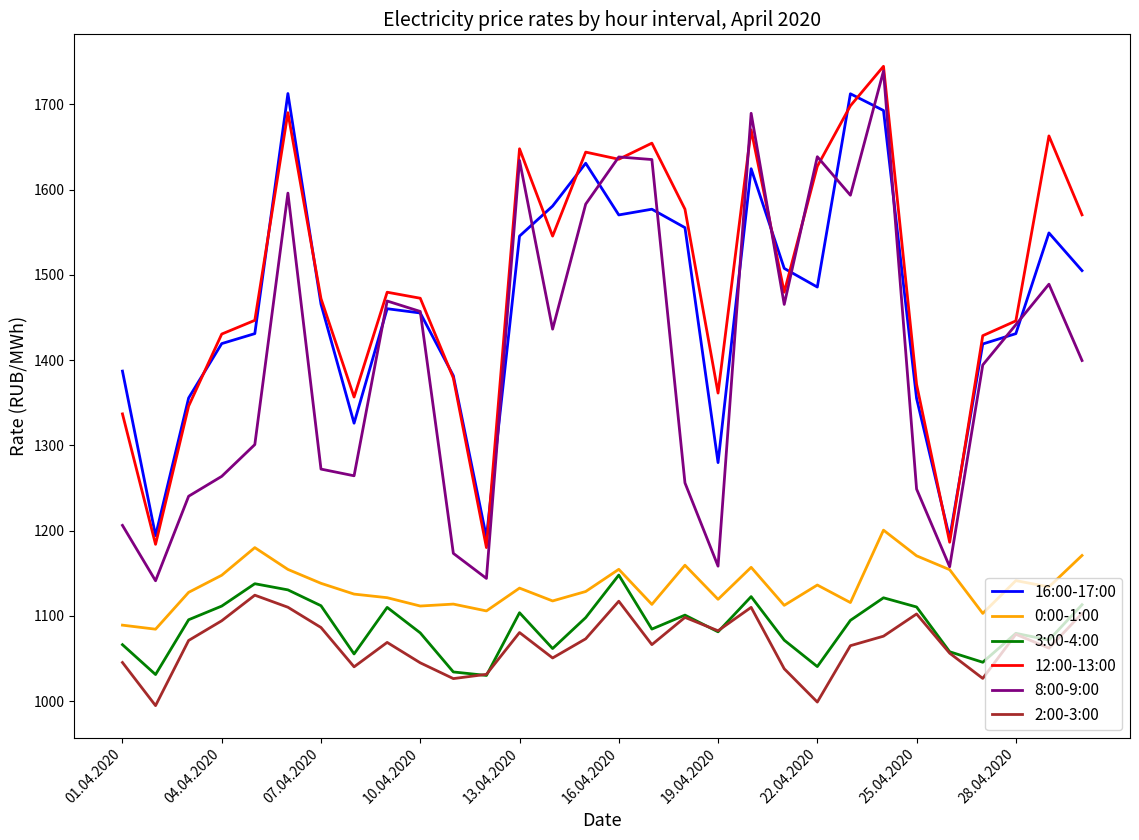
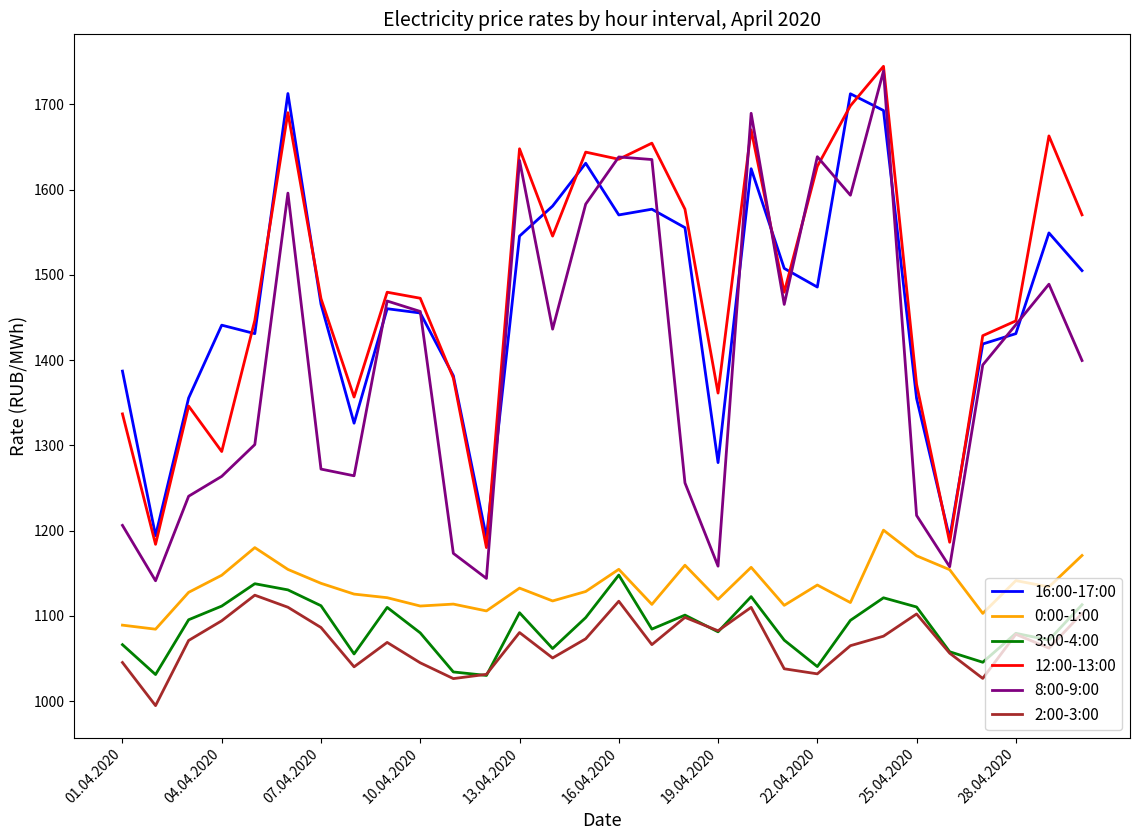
16:00-17:00, 04.04.2020: 1420 -> 1440
12:00-13:00, 04.04.2020: 1430 -> 1290
2:00-3:00, 22.04.2020: 1000 -> 1030
8:00-9:00, 25.04.2020: 1250 -> 1220
